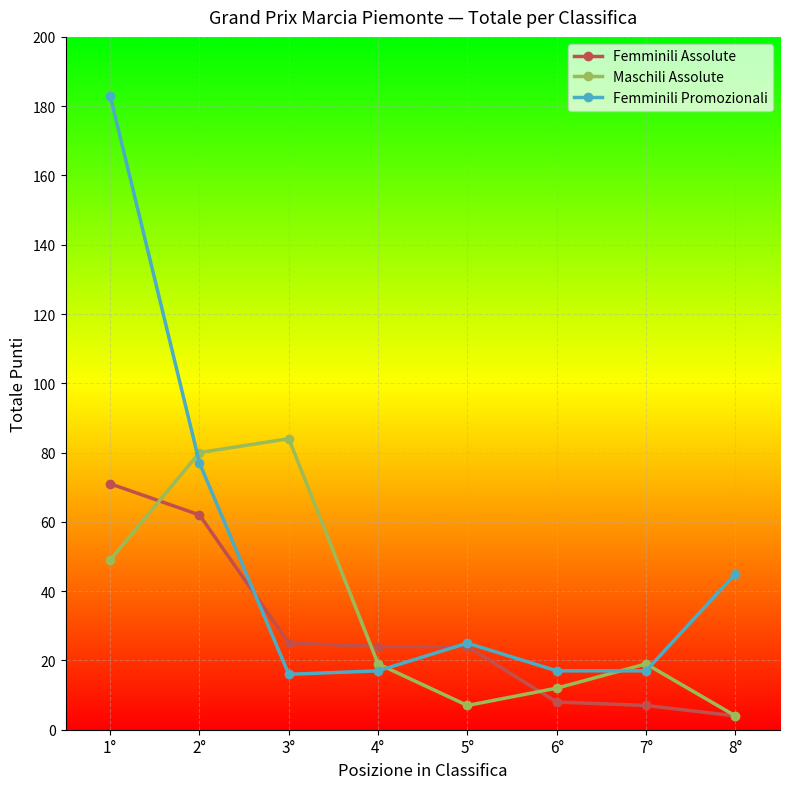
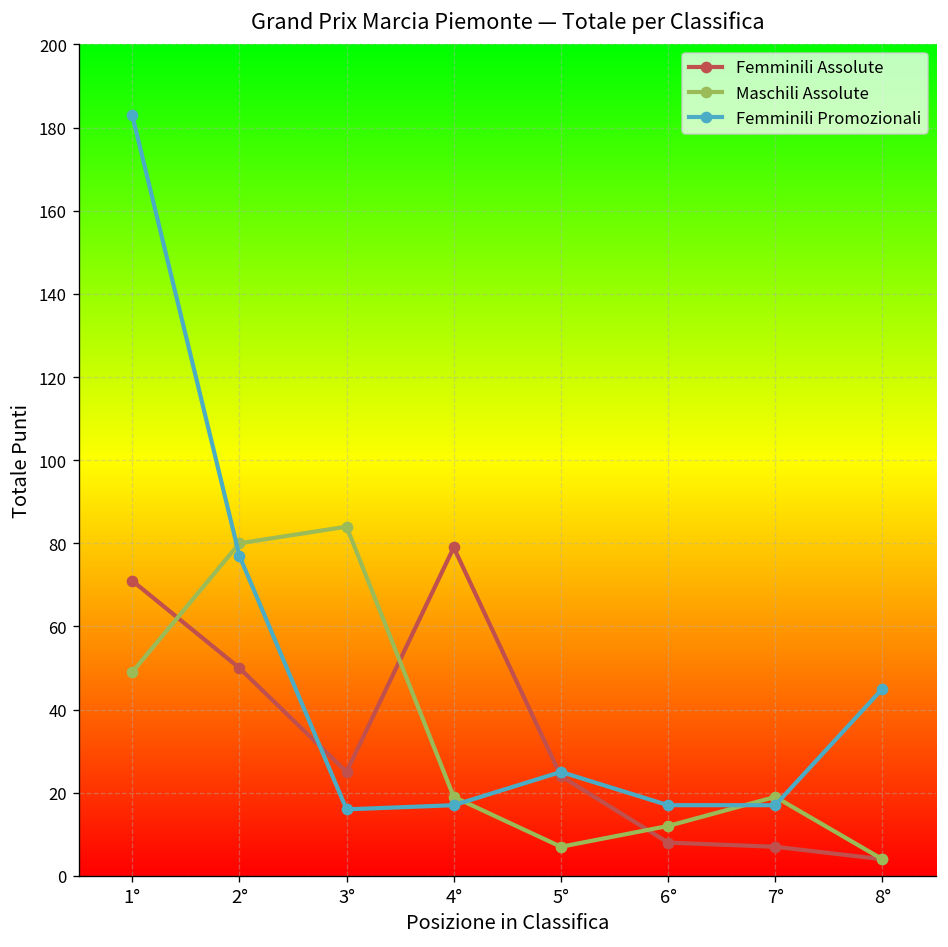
Femminili Assolute, 2°: 62 -> 50
Femminili Assolute, 4°: 24 -> 79
